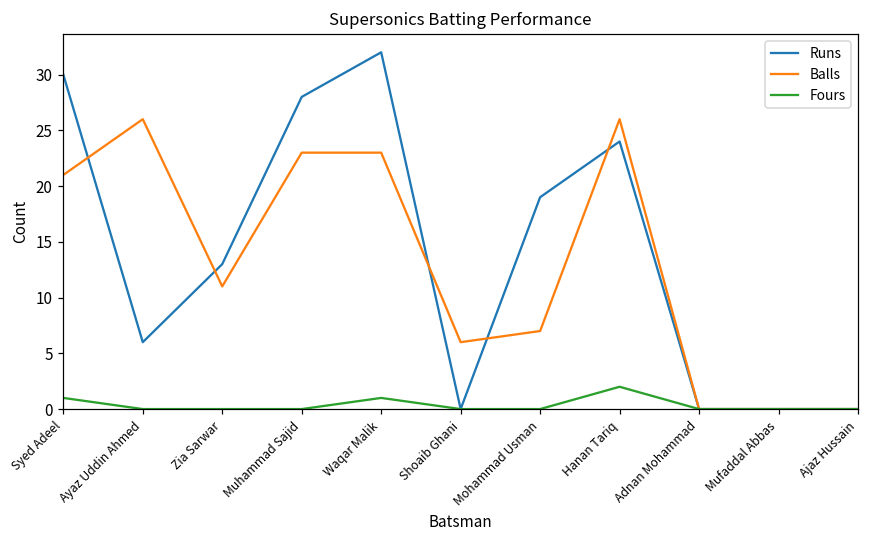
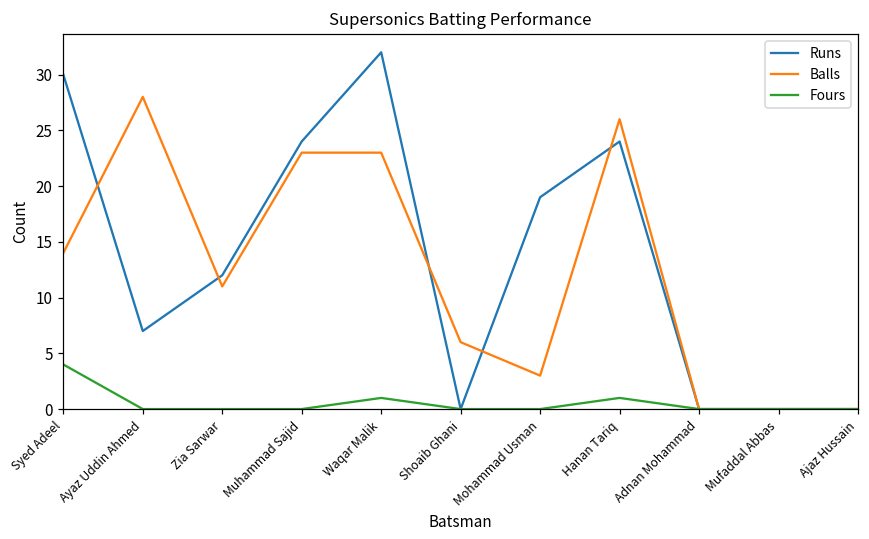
Balls, Syed Adeel: 21 -> 14
Fours, Syed Adeel: 1 -> 4
Runs, Ayaz Uddin Ahmed: 6 -> 7
Balls, Ayaz Uddin Ahmed: 26 -> 28
Runs, Zia Sarwar: 13 -> 12
Runs, Muhammad Sajid: 28 -> 24
Balls, Mohammad Usman: 7 -> 3
Fours, Hanan Tariq: 2 -> 1
